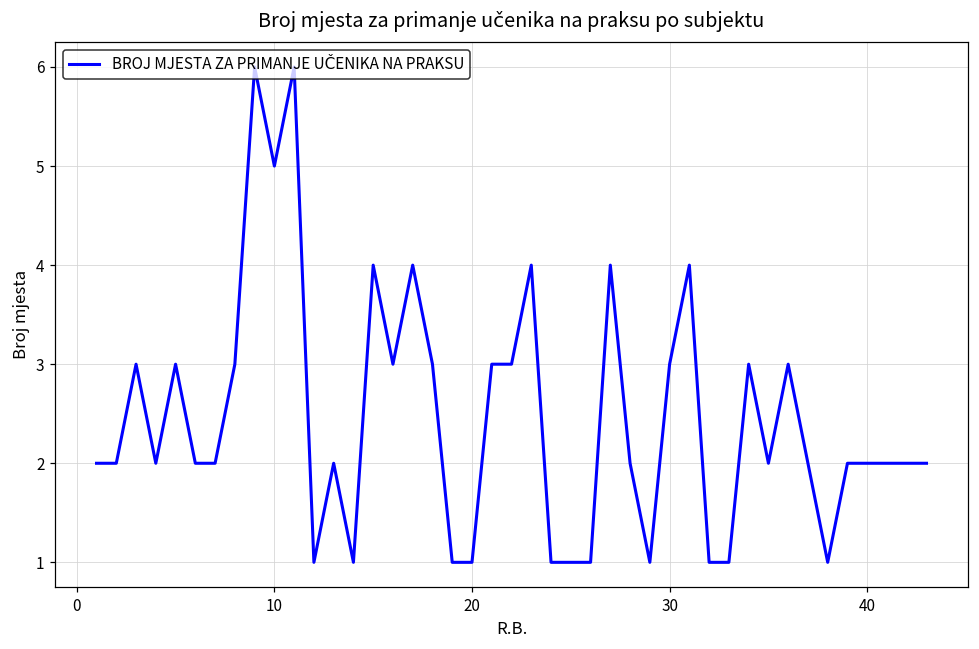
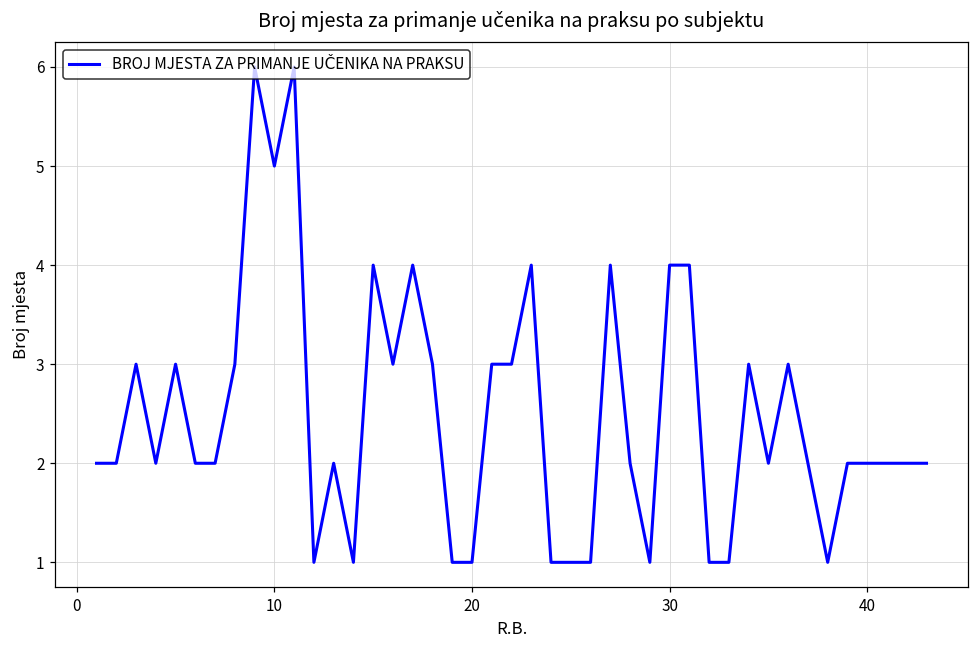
30: 3 -> 4
